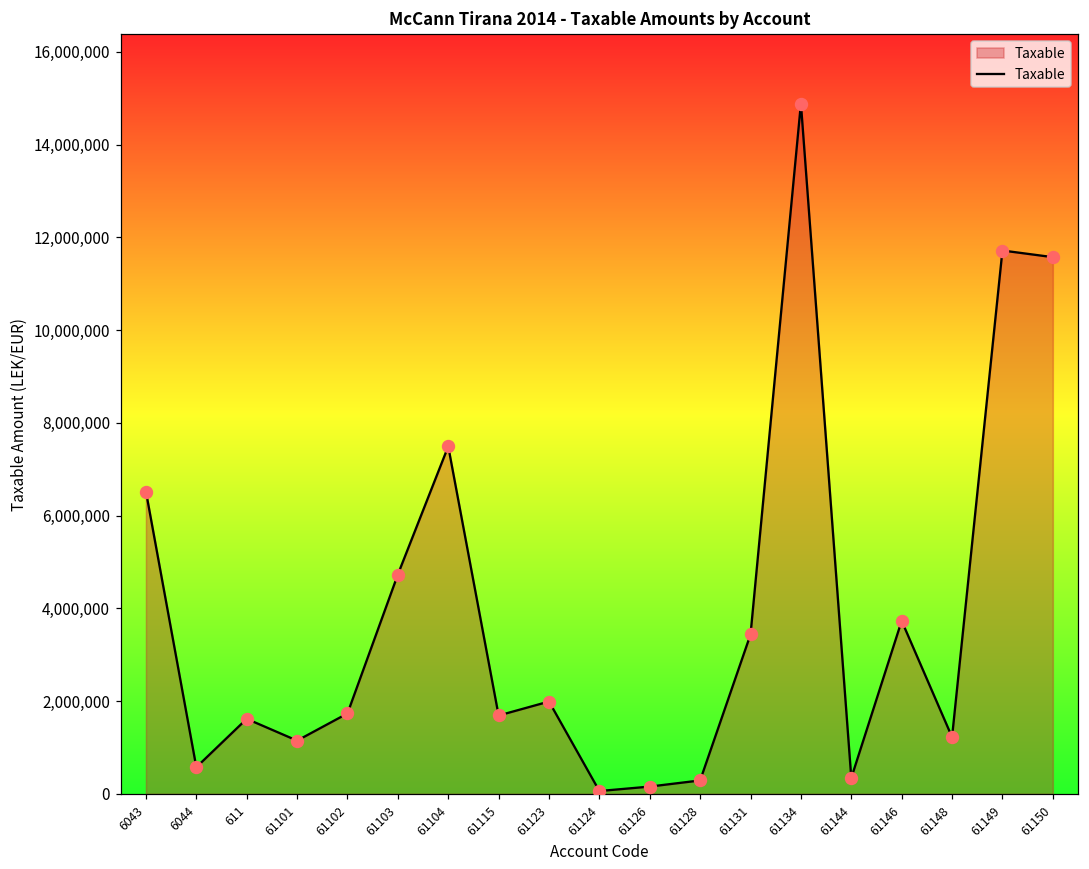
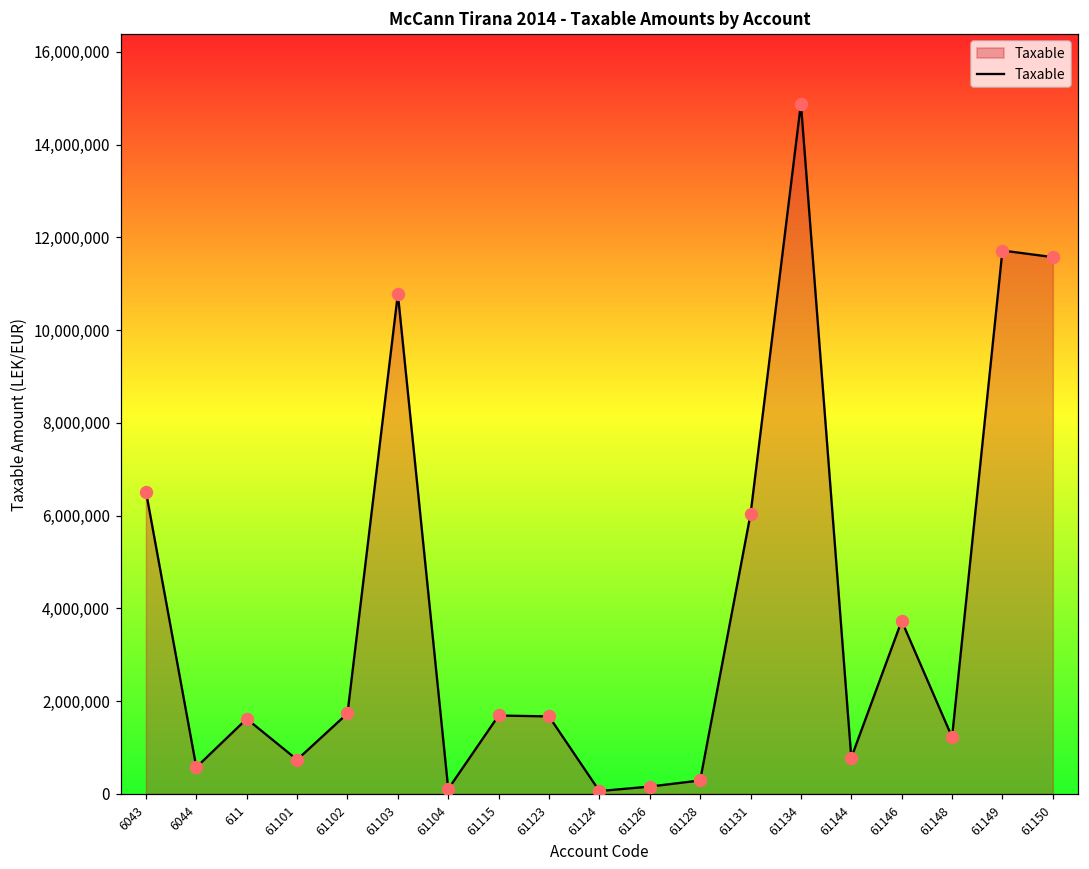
61101: 1,100,000 -> 700,000
61103: 4,700,000 -> 10,800,000
61104: 7,500,000 -> 100,000
61123: 2,000,000 -> 1,700,000
61131: 3,400,000 -> 6,000,000
61144: 300,000 -> 800,000
